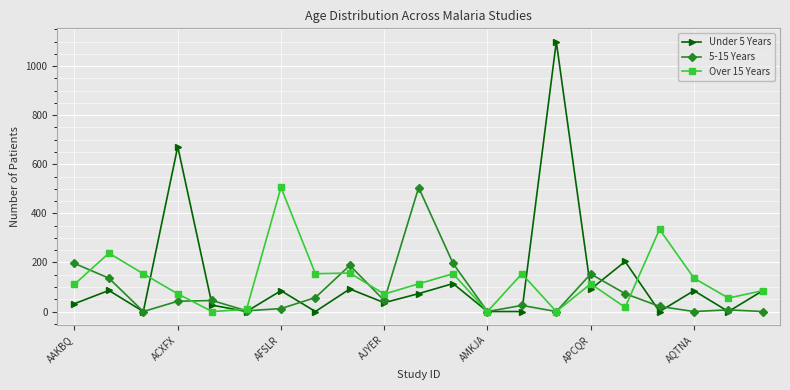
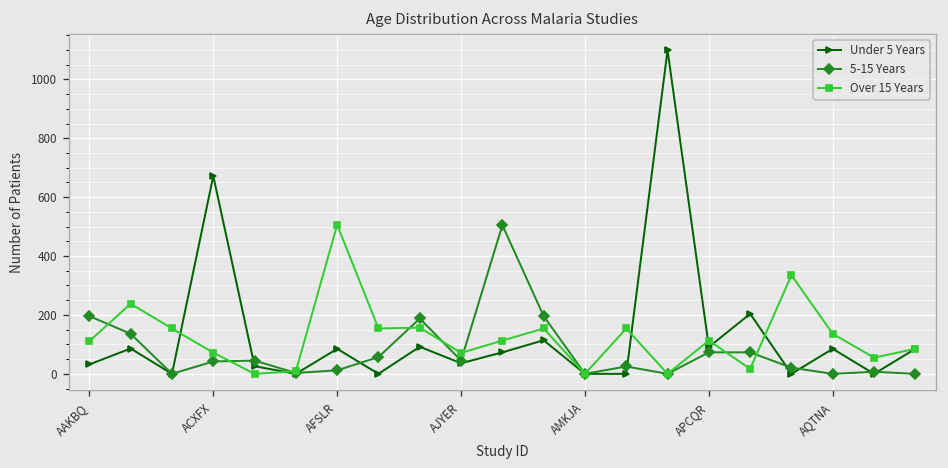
5-15 Years, APCQR: 150 -> 70
